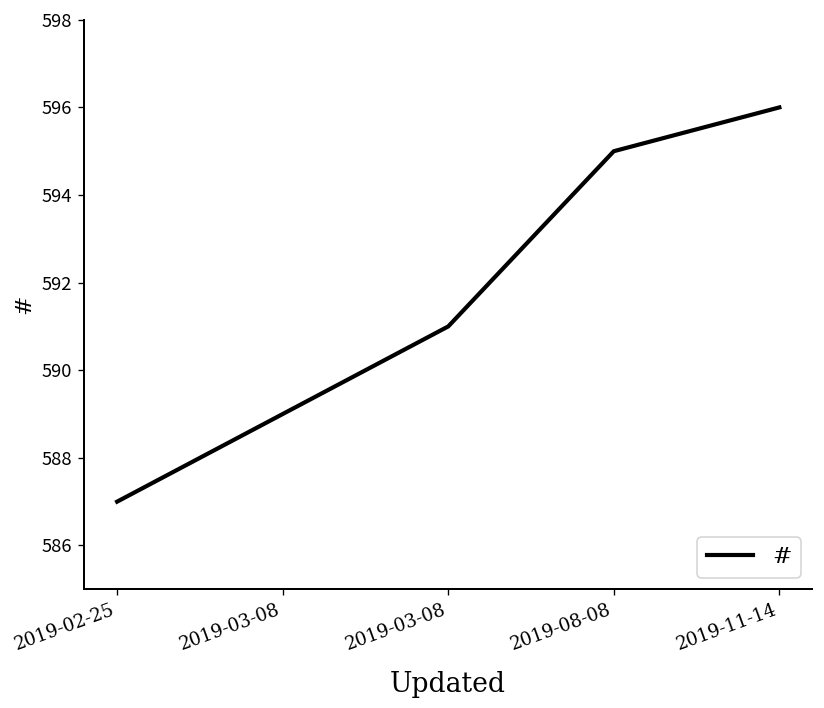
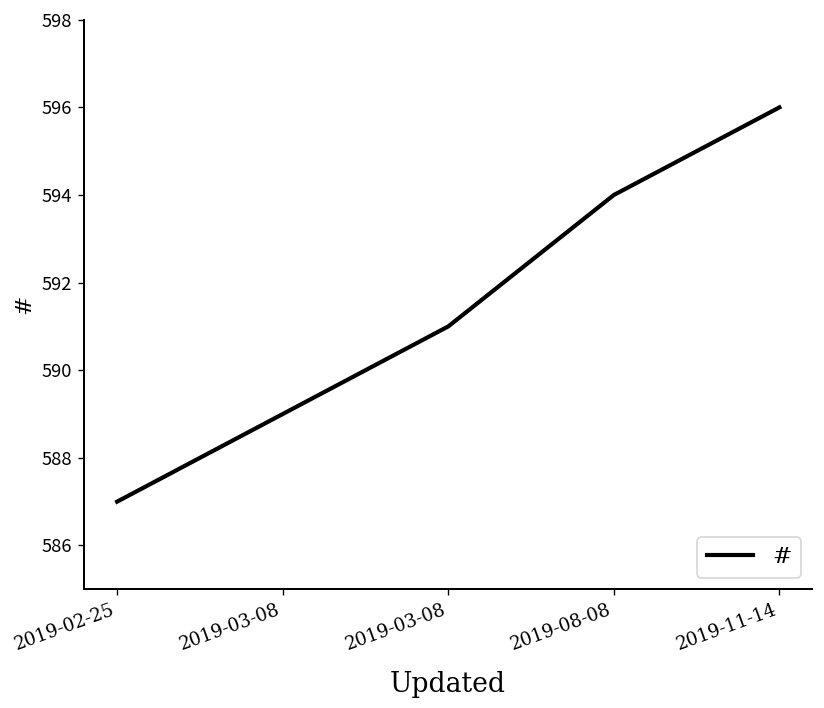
2019-08-08: 595 -> 594
